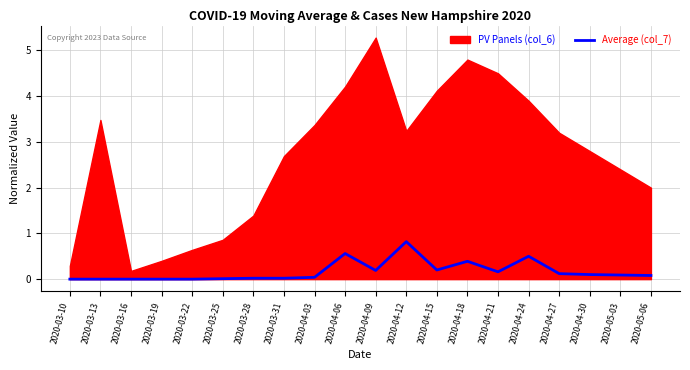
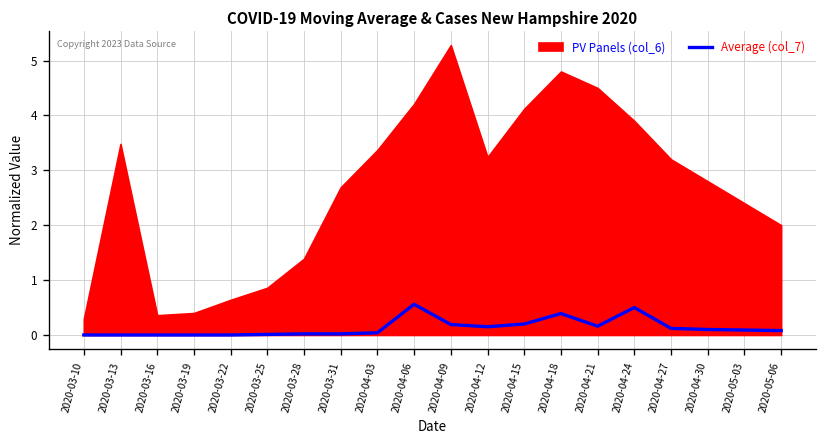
PV Panels (col_6), 2020-03-16: 0.2 -> 0.4
Average (col_7), 2020-04-12: 0.8 -> 0.2
